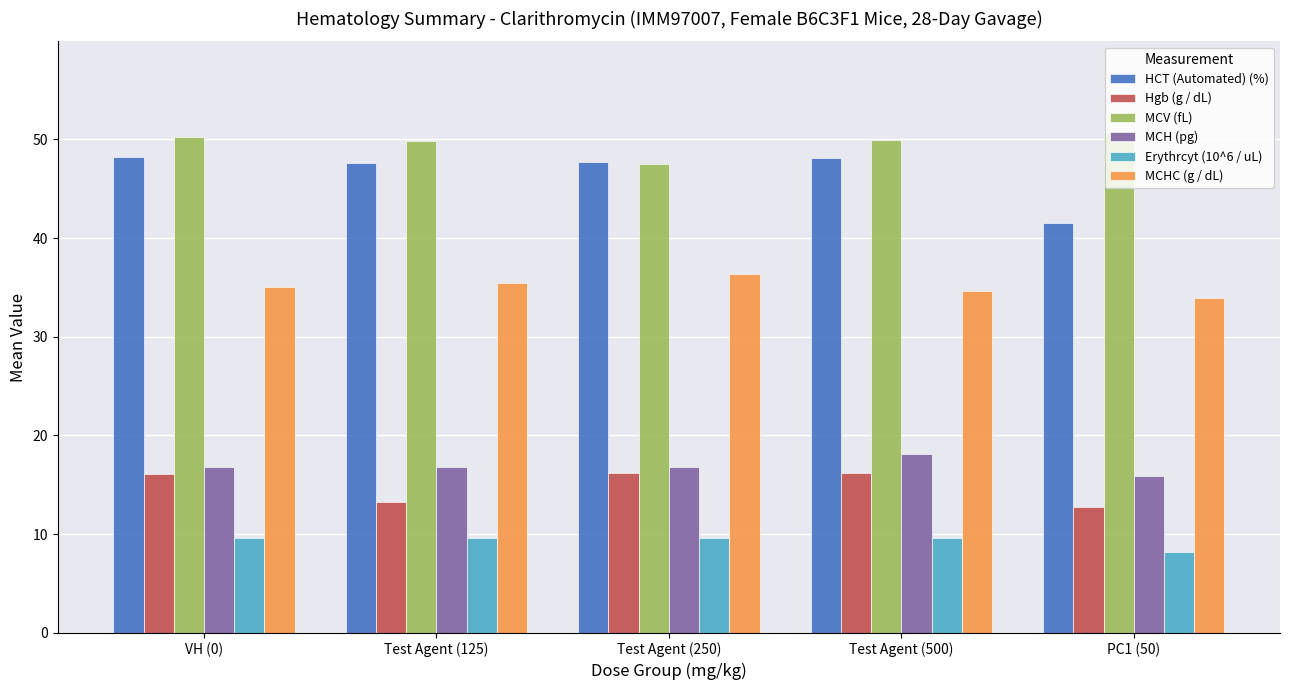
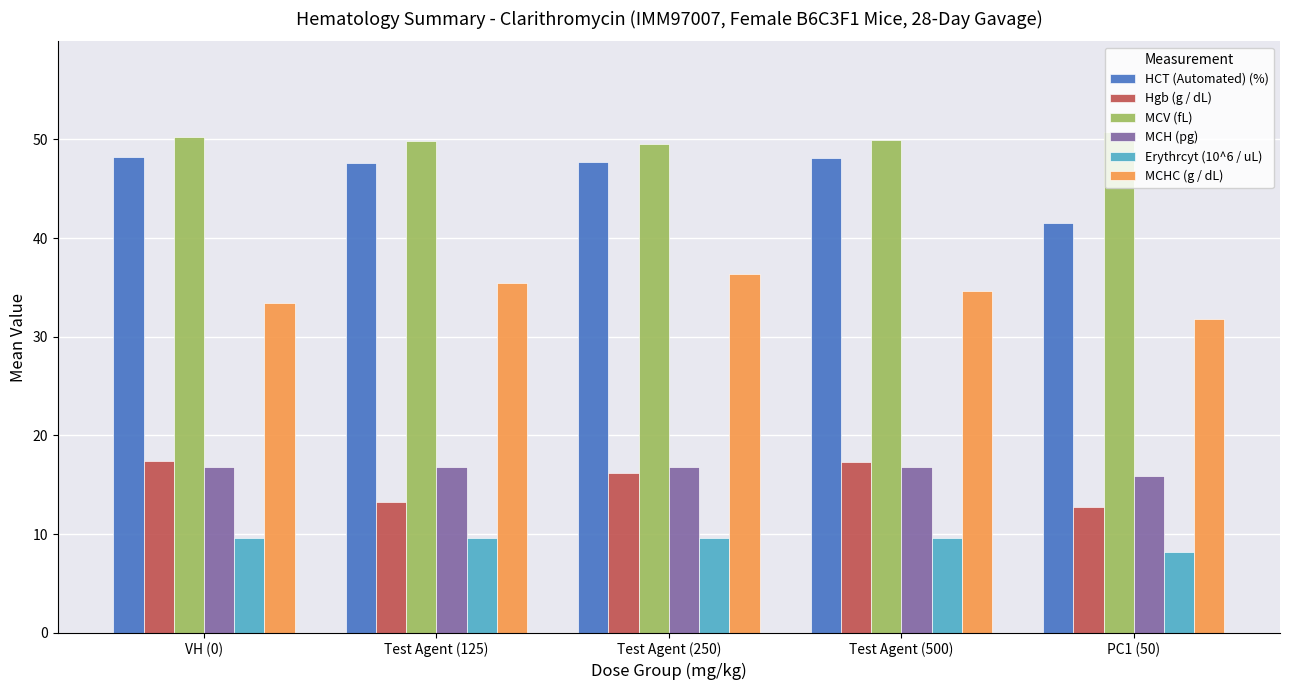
Hgb (g / dL), VH (0): 16 -> 17
MCHC (g / dL), VH (0): 35 -> 33
MCV (fL), Test Agent (250): 48 -> 50
Hgb (g / dL), Test Agent (500): 16 -> 17
MCH (pg), Test Agent (500): 18 -> 17
MCHC (g / dL), PC1 (50): 34 -> 32
